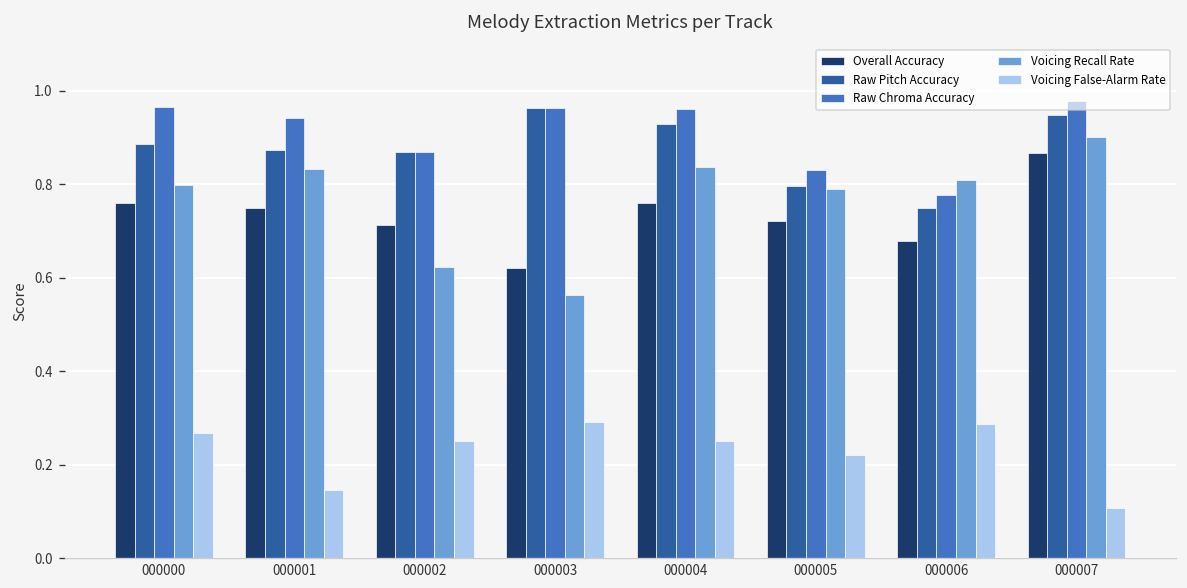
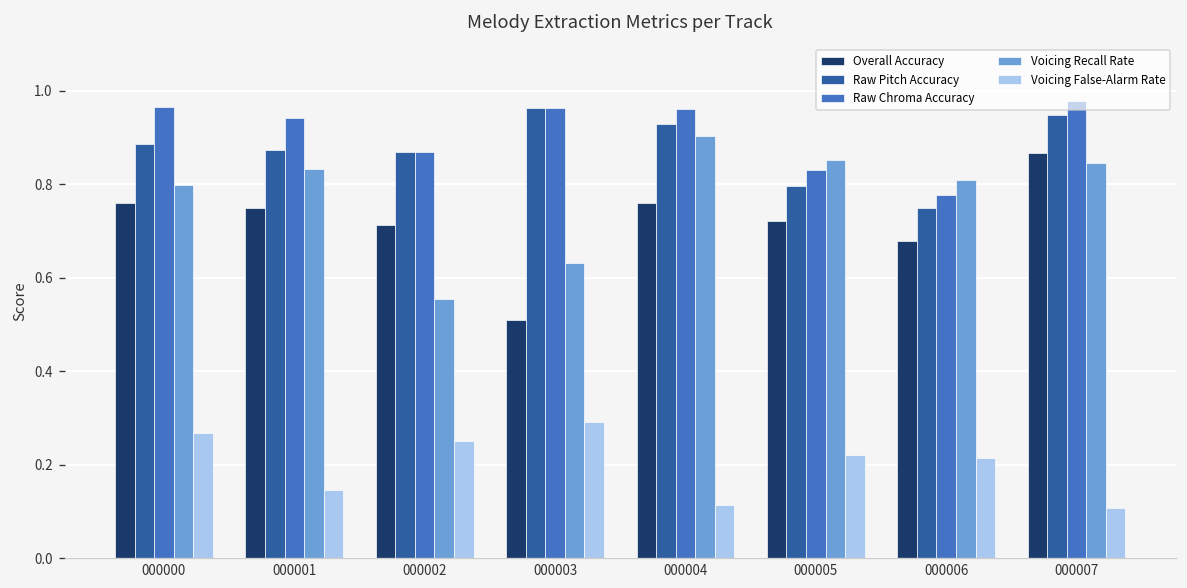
Voicing Recall Rate, 000002: 0.62 -> 0.56
Overall Accuracy, 000003: 0.62 -> 0.51
Voicing Recall Rate, 000003: 0.56 -> 0.63
Voicing Recall Rate, 000004: 0.84 -> 0.90
Voicing False-Alarm Rate, 000004: 0.25 -> 0.11
Voicing Recall Rate, 000005: 0.79 -> 0.85
Voicing False-Alarm Rate, 000006: 0.29 -> 0.22
Voicing Recall Rate, 000007: 0.90 -> 0.85
